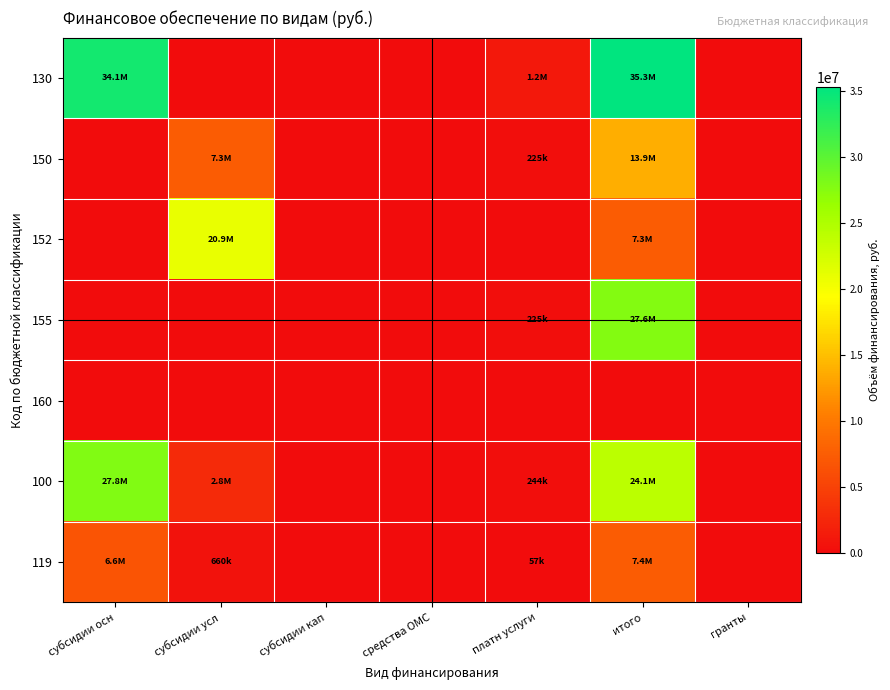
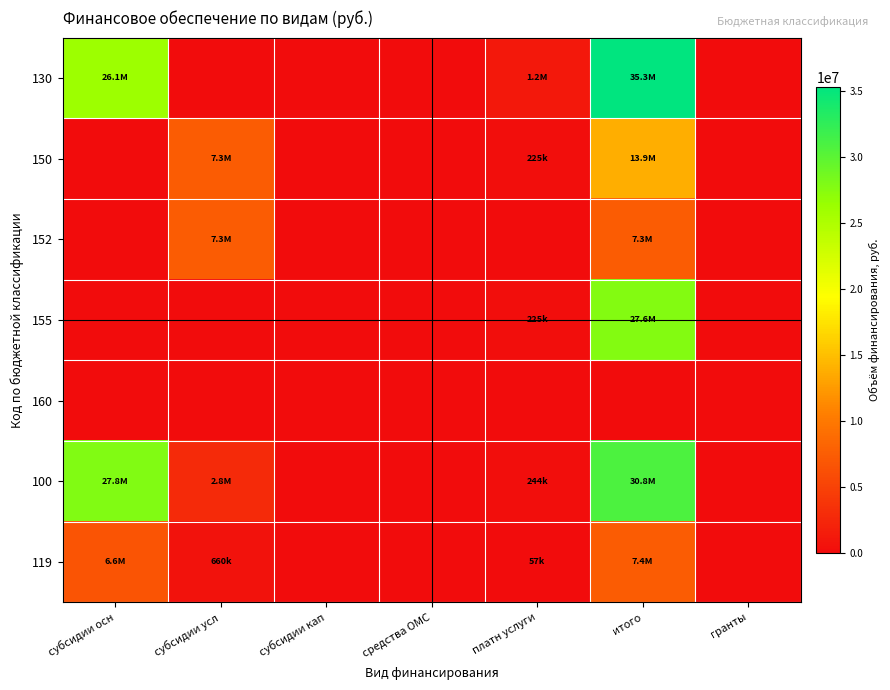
130, субсидии осн: 34.1M -> 26.1M
152, субсидии усл: 20.9M -> 7.3M
100, итого: 24.1M -> 30.8M
